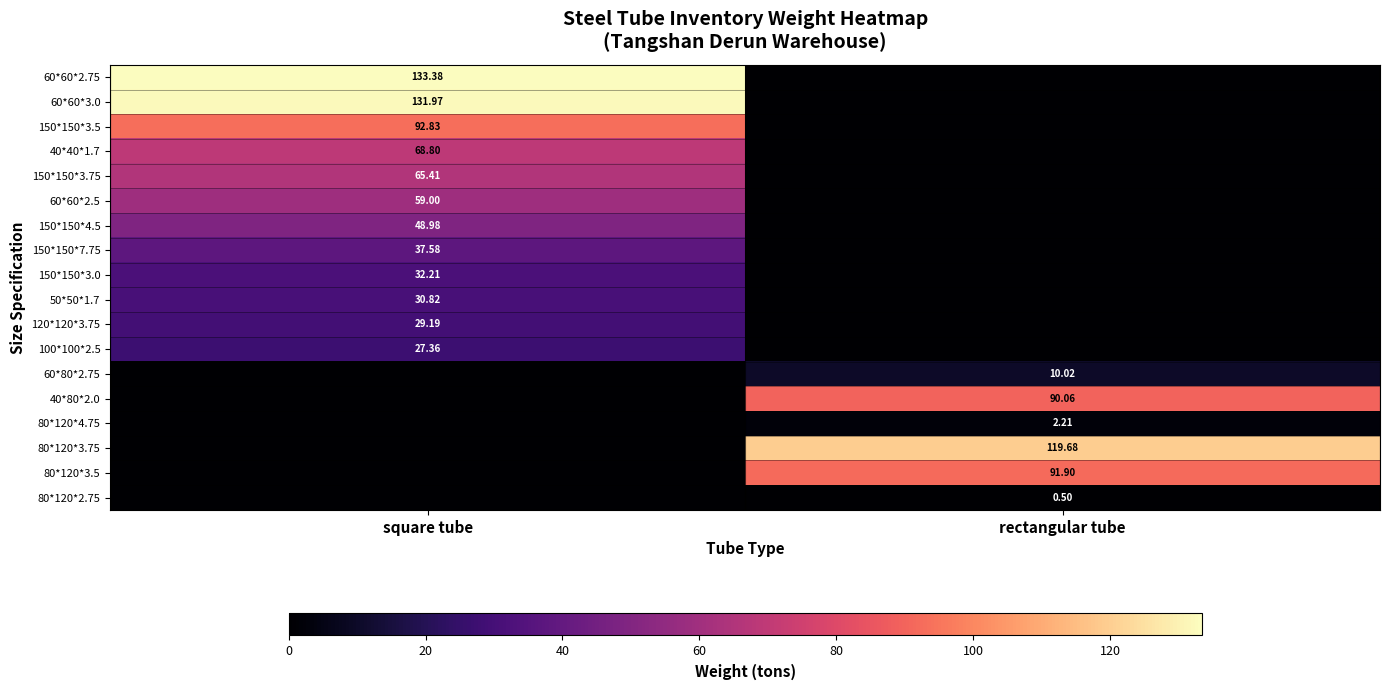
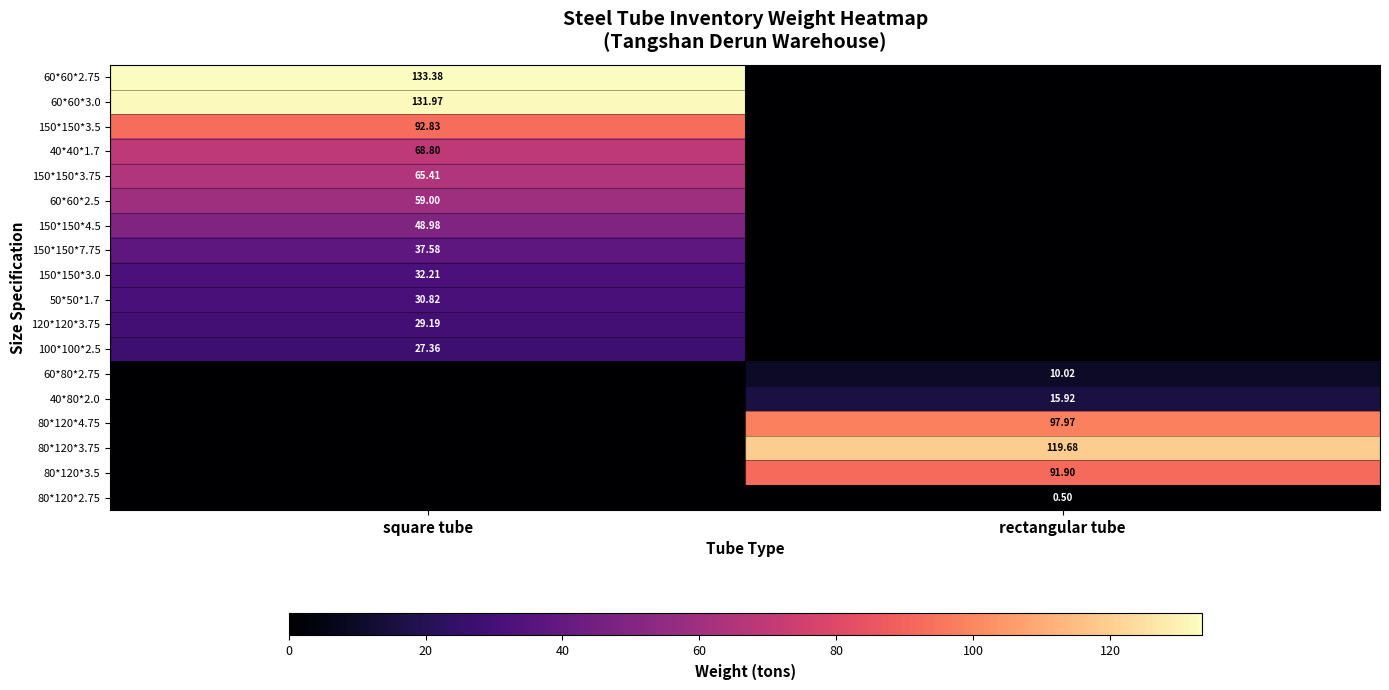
40*80*2.0, rectangular tube: 90.06 -> 15.92
80*120*4.75, rectangular tube: 2.21 -> 97.97
